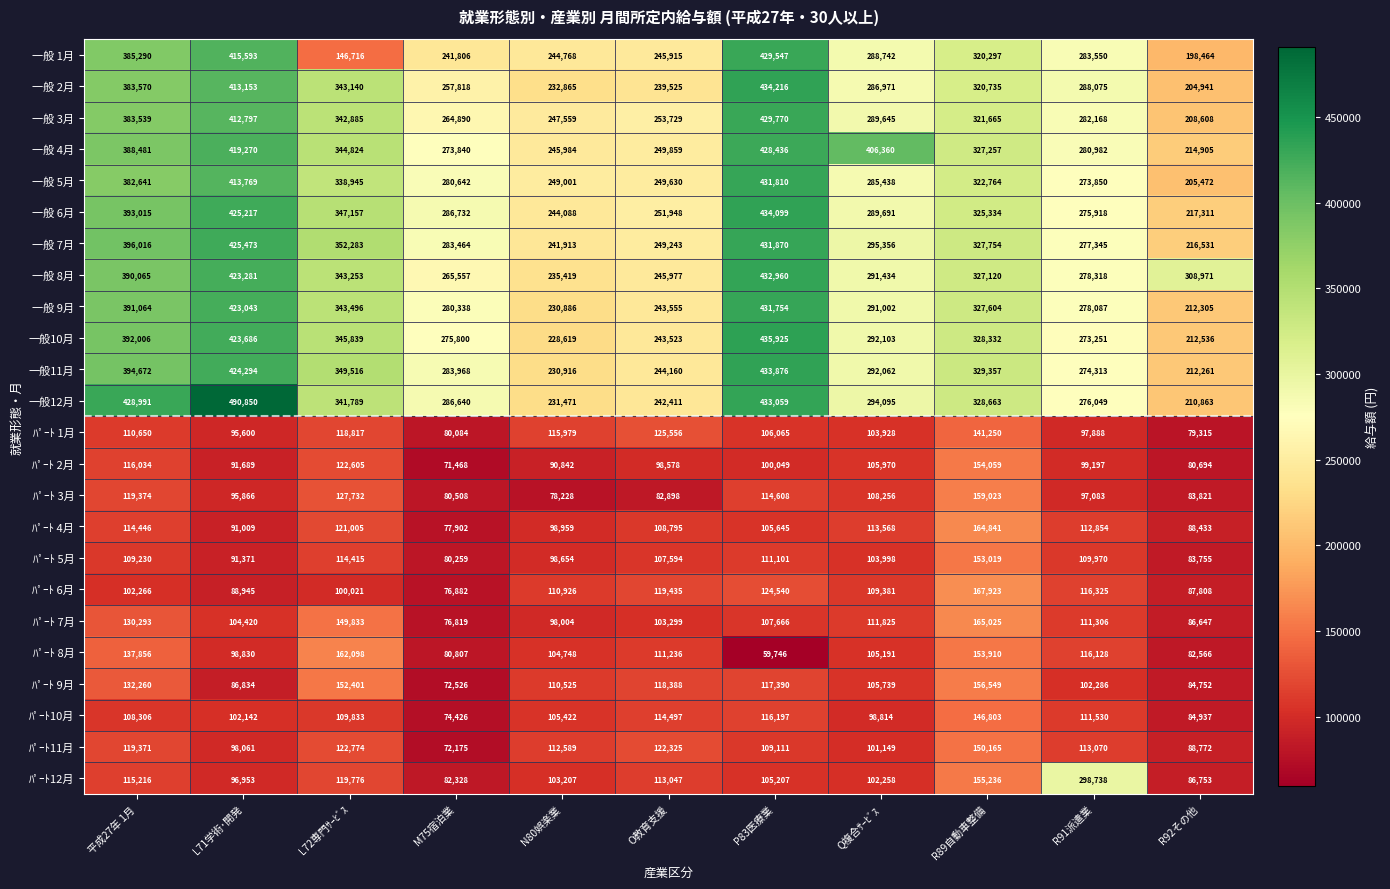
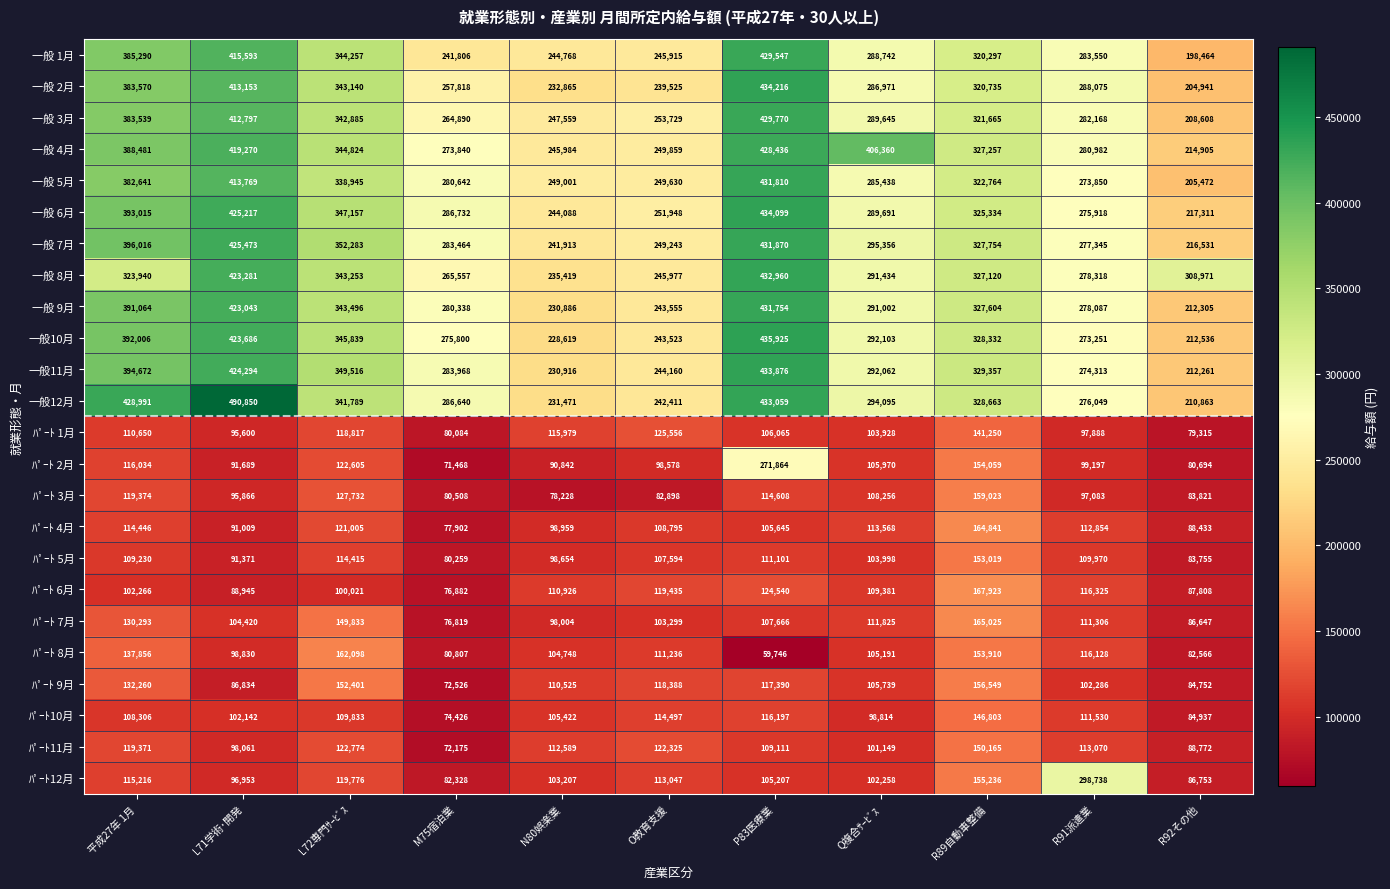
一般 1月, L72専門ｻｰﾋﾞｽ: 146,716 -> 344,257
一般 8月, 平成27年 1月: 390,065 -> 323,940
ﾊﾟｰﾄ 2月, P83医療業: 100,049 -> 271,864
